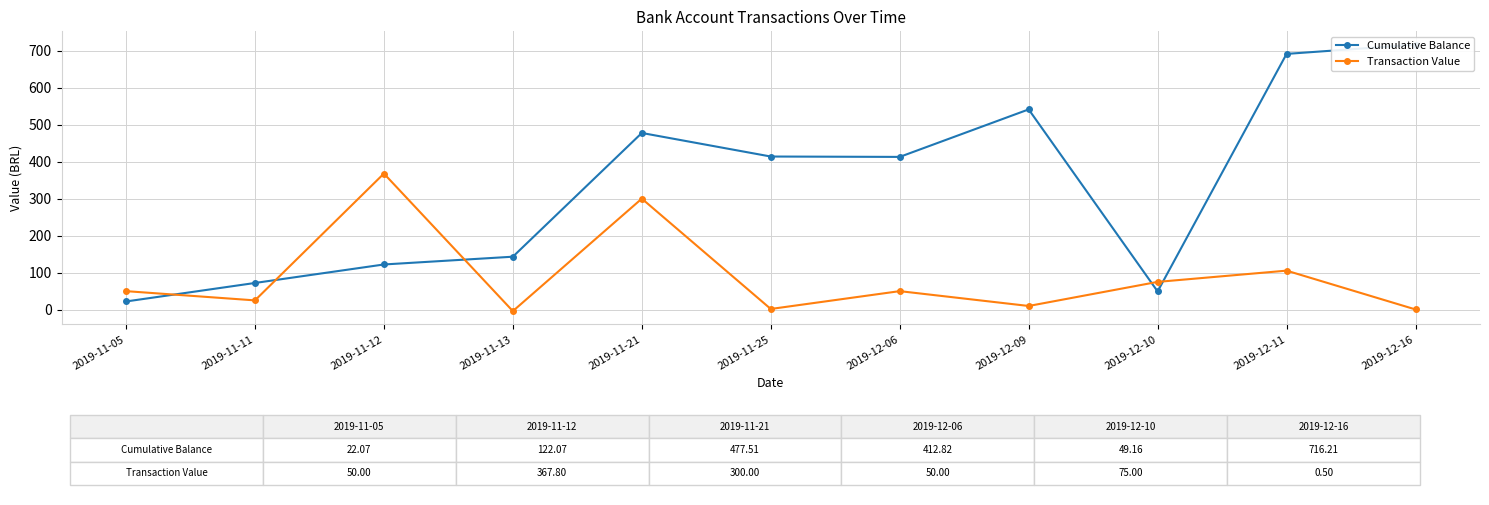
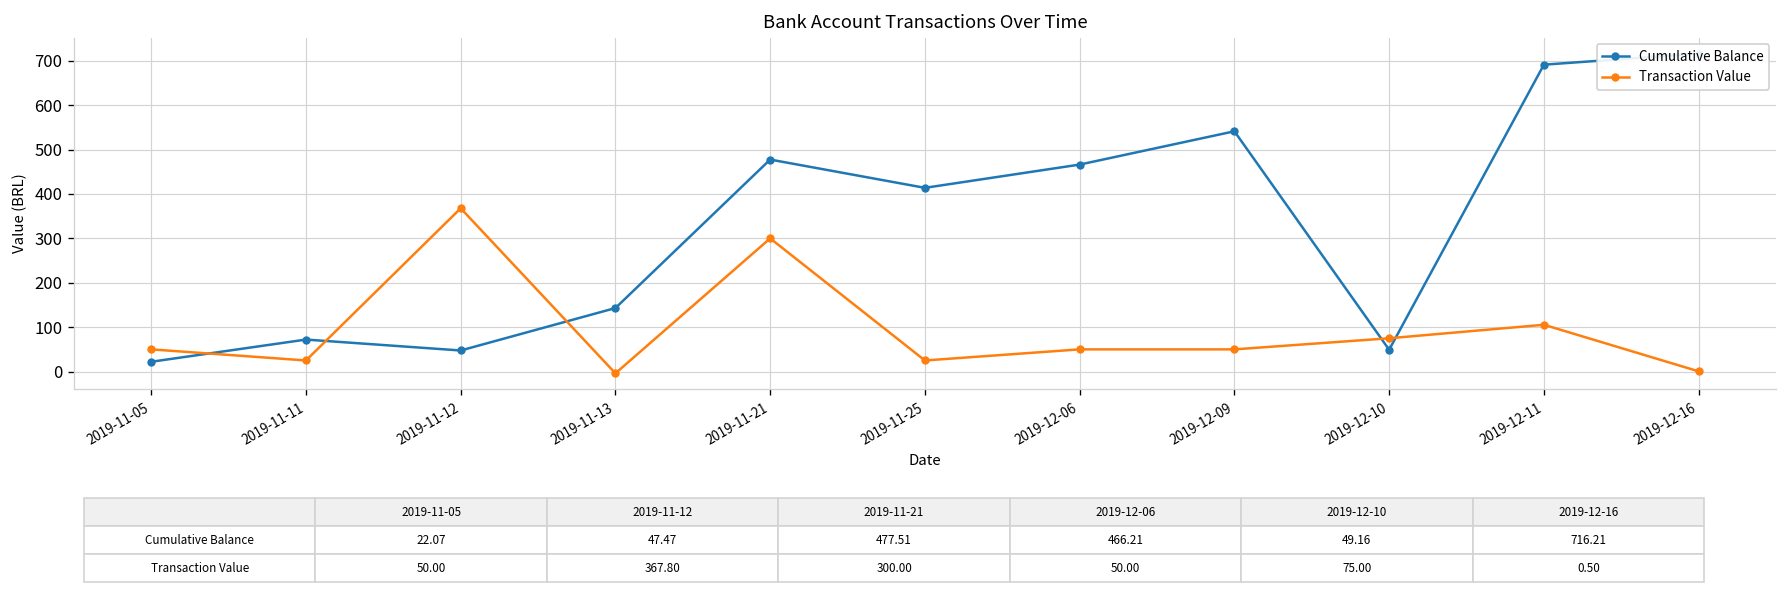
Cumulative Balance, 2019-11-12: 122.07 -> 47.47
Transaction Value, 2019-11-25: 0 -> 30
Cumulative Balance, 2019-12-06: 412.82 -> 466.21
Transaction Value, 2019-12-09: 10 -> 50
